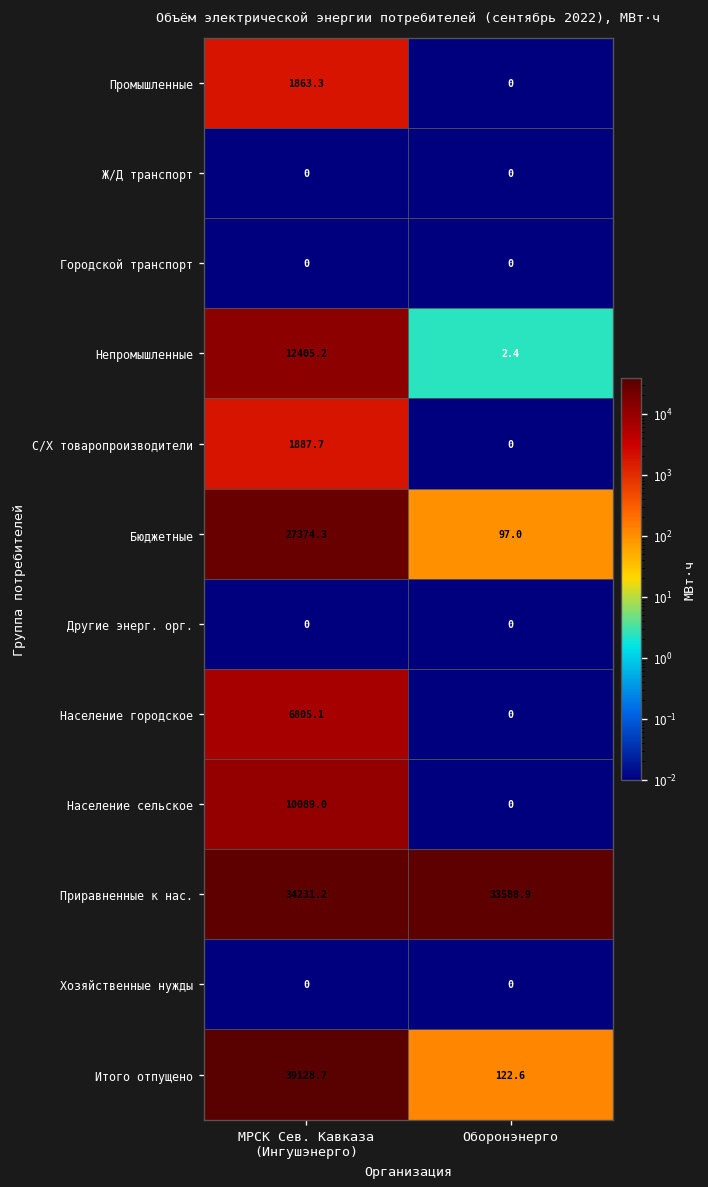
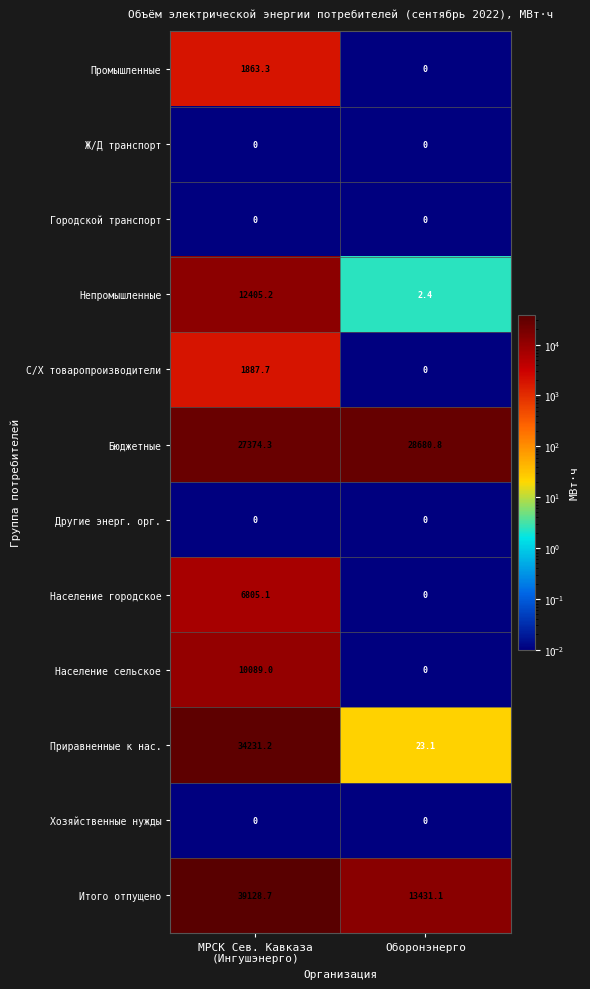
Бюджетные, Оборонэнерго: 97.0 -> 28680.8
Приравненные к нас., Оборонэнерго: 33588.9 -> 23.1
Итого отпущено, Оборонэнерго: 122.6 -> 13431.1
